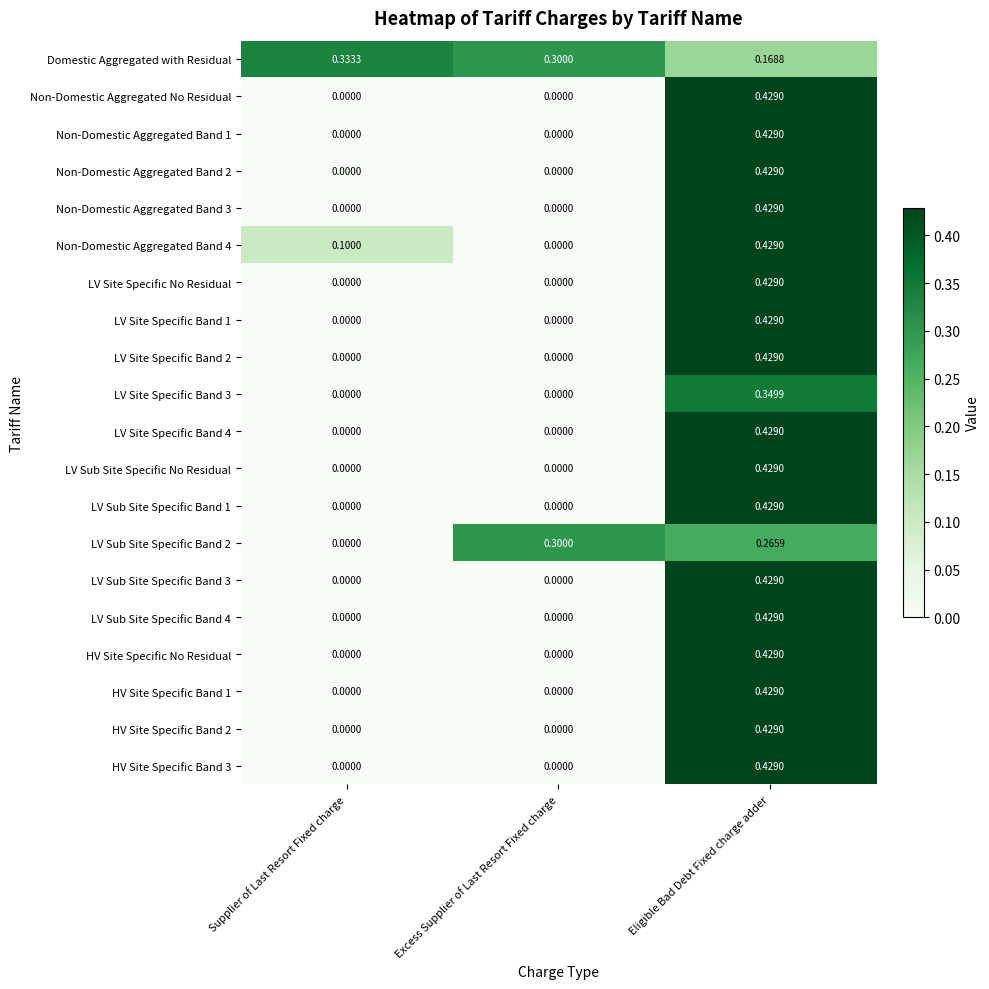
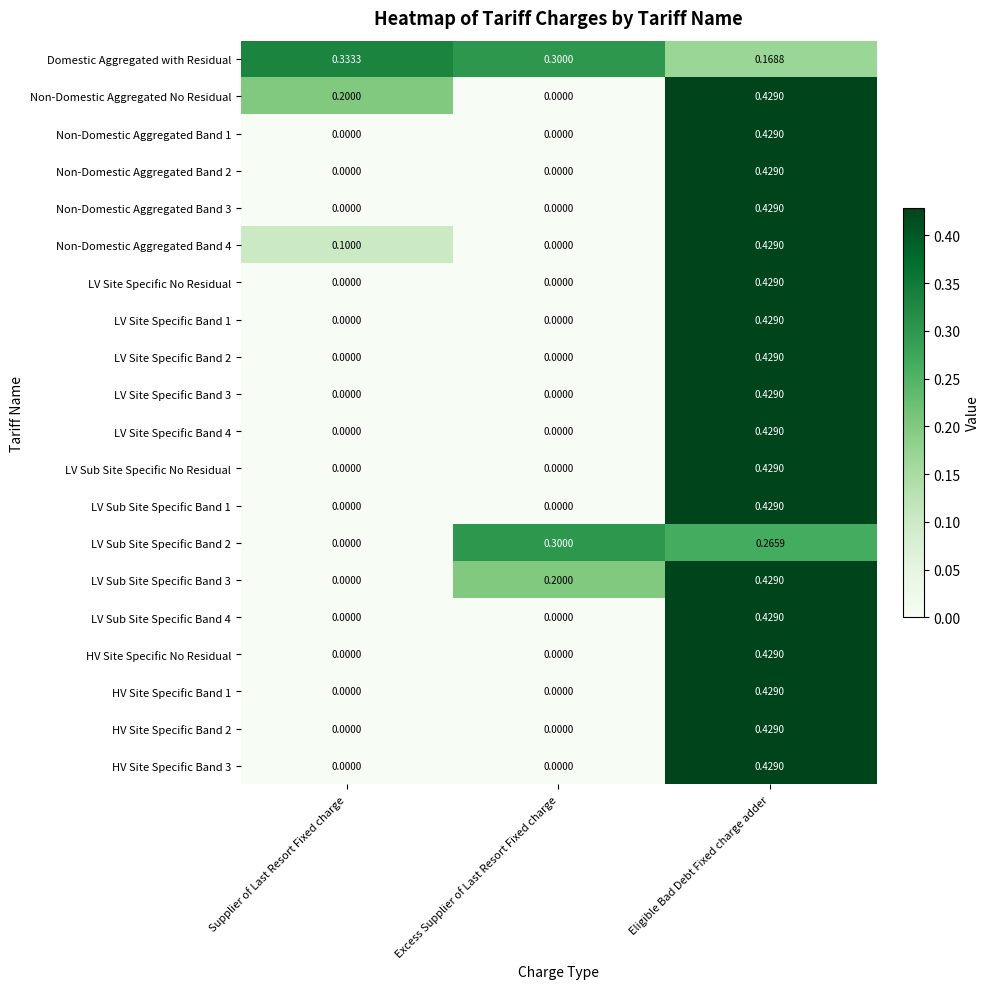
Non-Domestic Aggregated No Residual, Supplier of Last Resort Fixed charge: 0.0000 -> 0.2000
LV Site Specific Band 3, Eligible Bad Debt Fixed charge adder: 0.3499 -> 0.4290
LV Sub Site Specific Band 3, Excess Supplier of Last Resort Fixed charge: 0.0000 -> 0.2000
